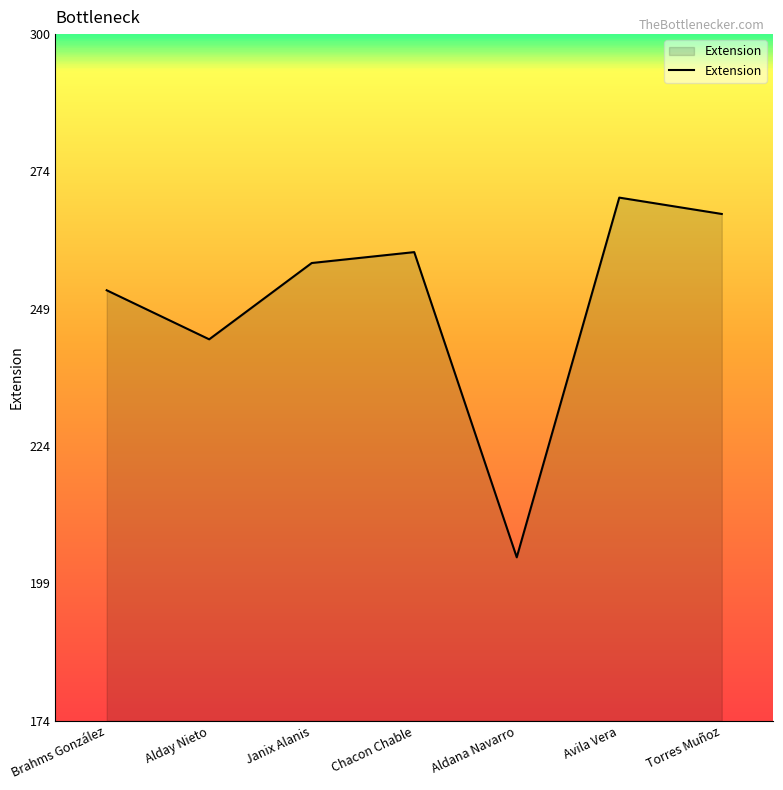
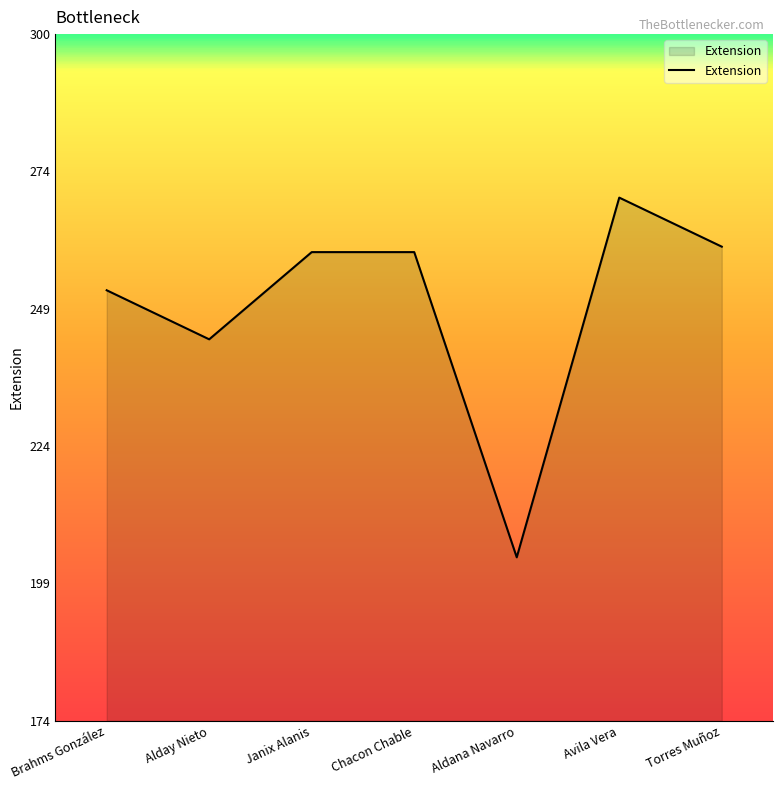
Janix Alanis: 258 -> 260
Torres Muñoz: 267 -> 261
